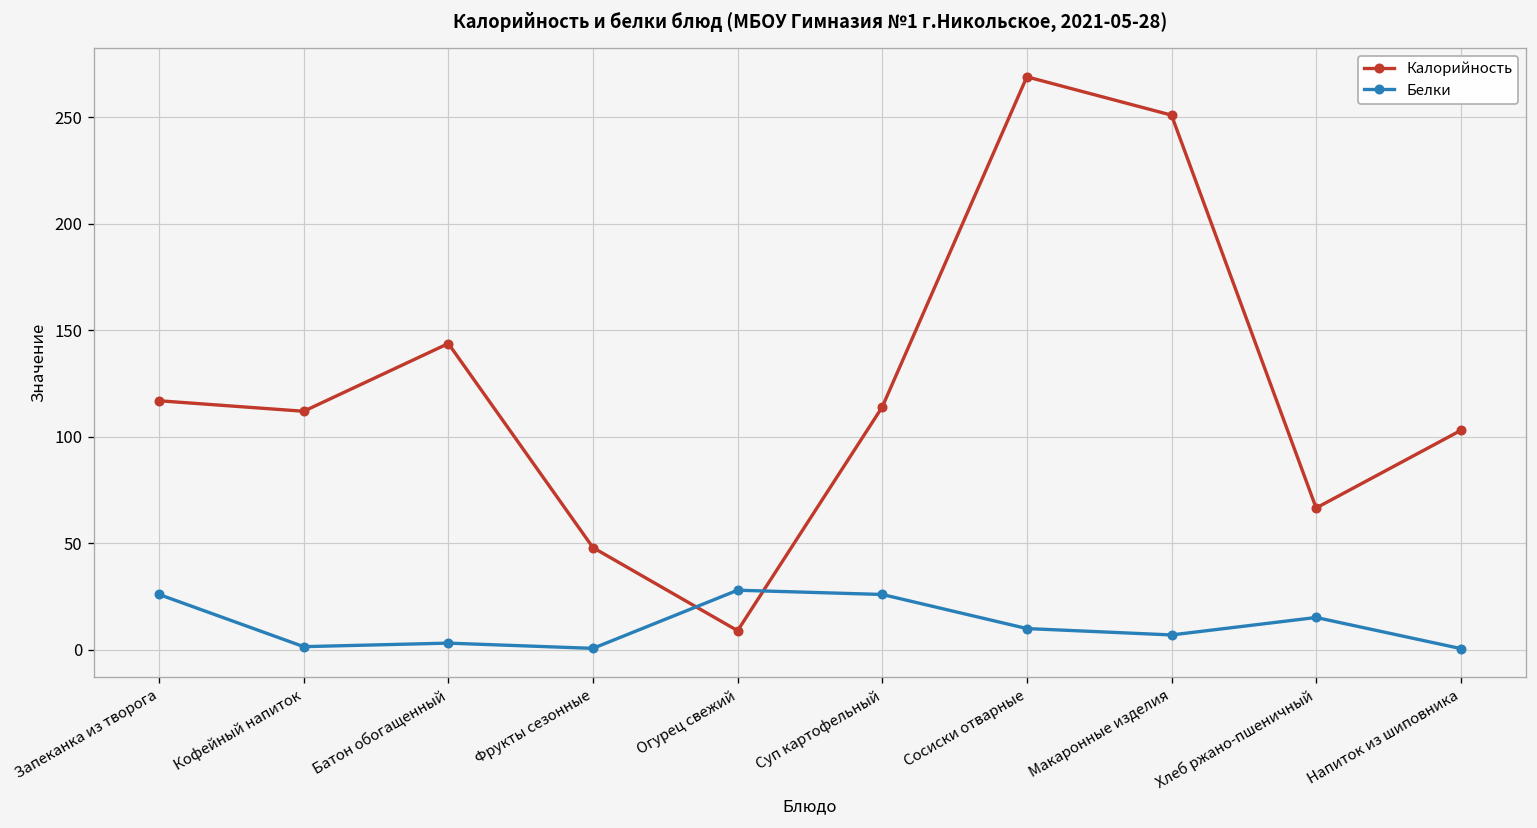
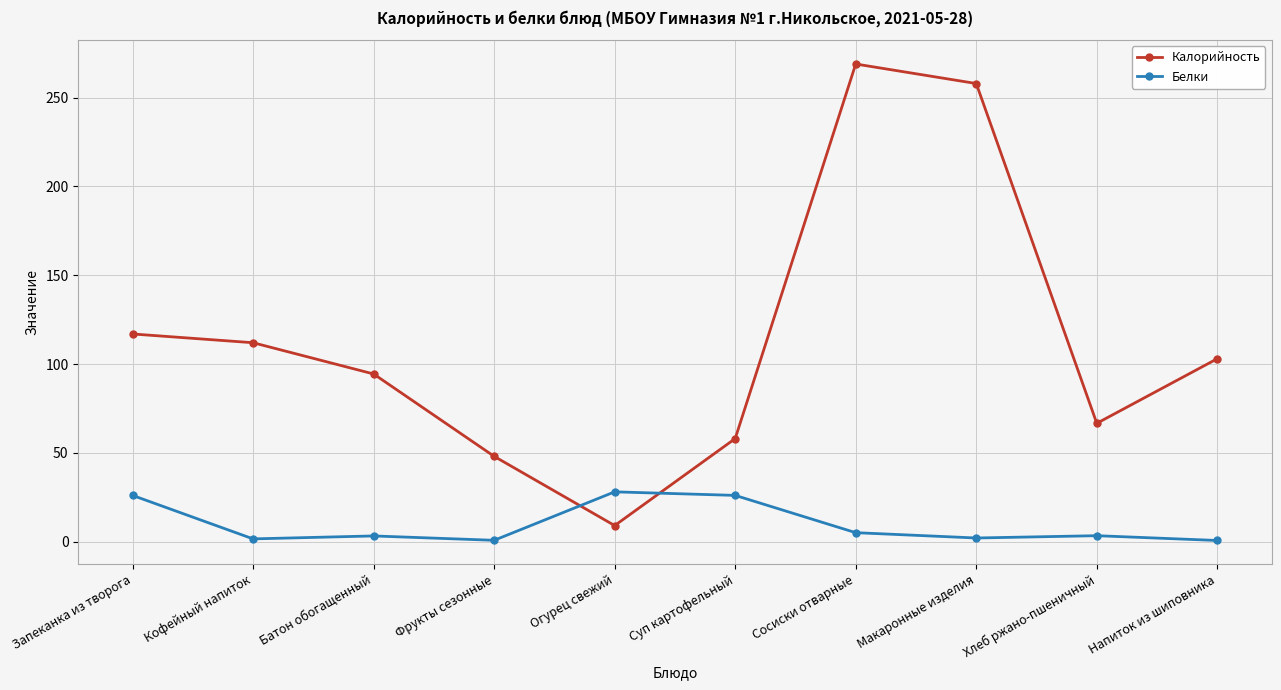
Калорийность, Батон обогащенный: 144 -> 94
Калорийность, Суп картофельный: 114 -> 58
Белки, Сосиски отварные: 10 -> 5
Калорийность, Макаронные изделия: 251 -> 258
Белки, Макаронные изделия: 7 -> 2
Белки, Хлеб ржано-пшеничный: 15 -> 3
